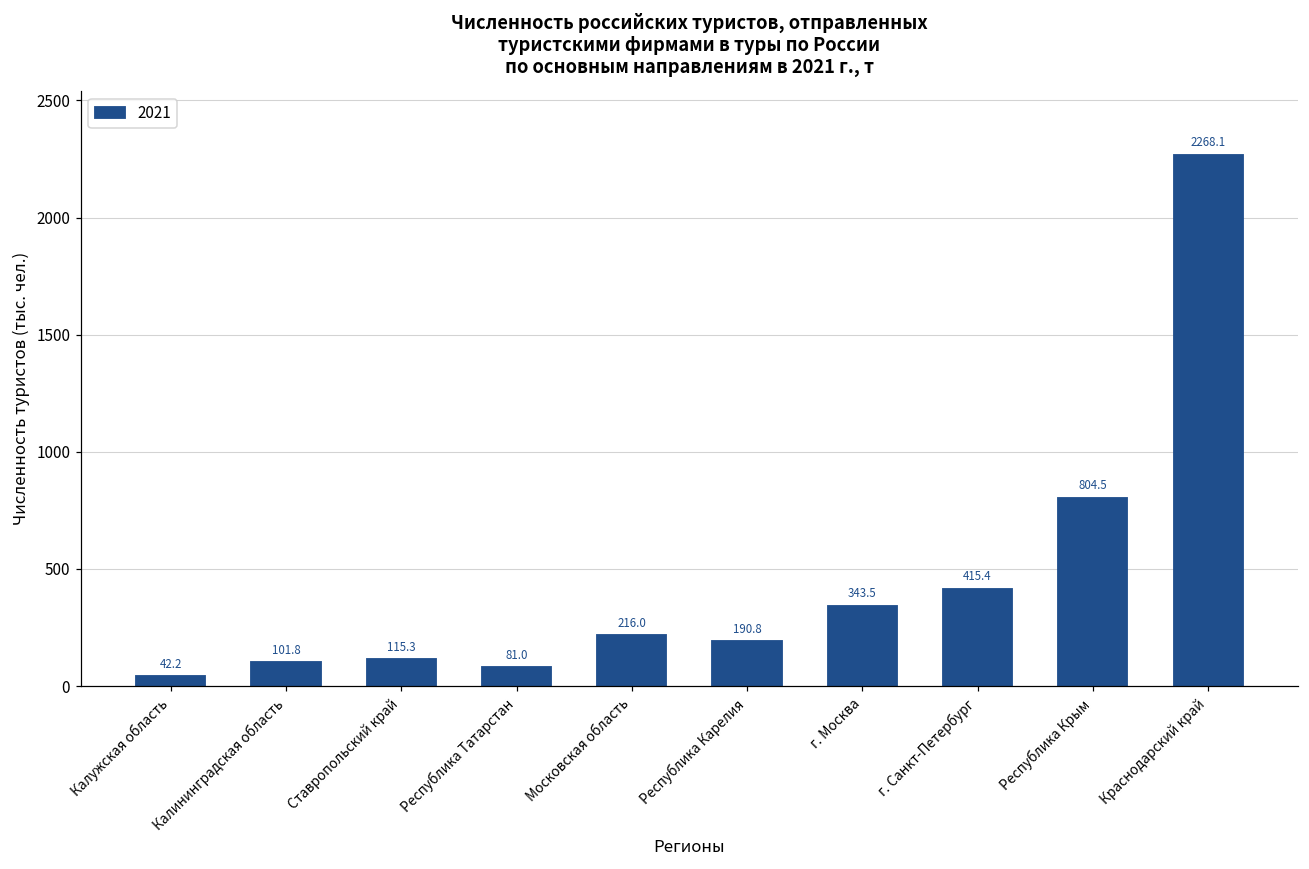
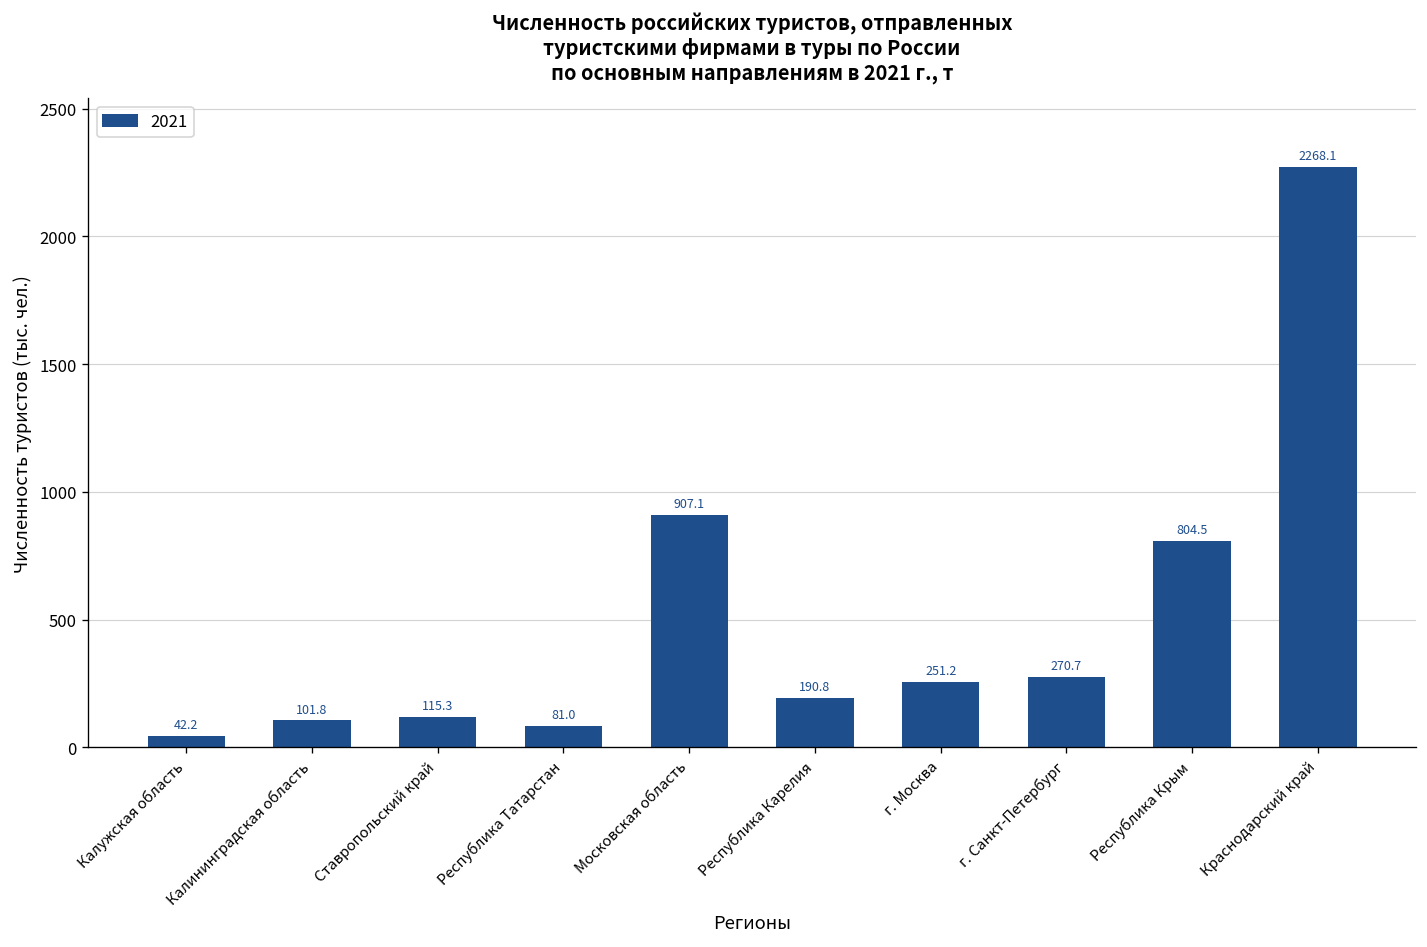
Московская область: 216.0 -> 907.1
г. Москва: 343.5 -> 251.2
г. Санкт-Петербург: 415.4 -> 270.7
